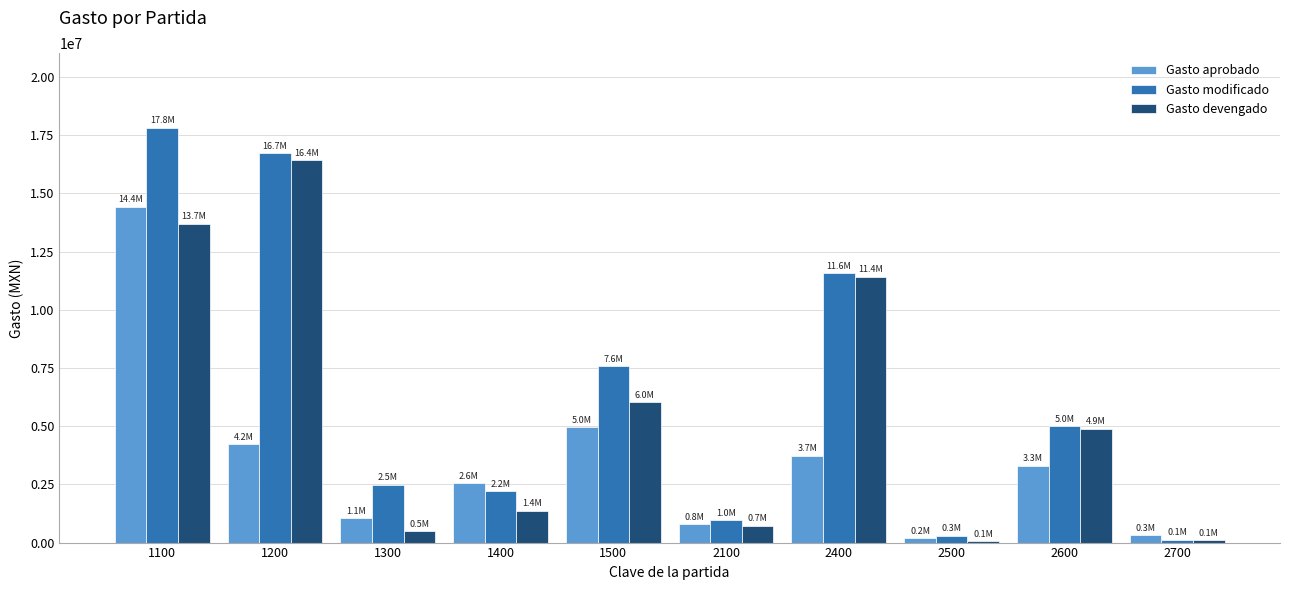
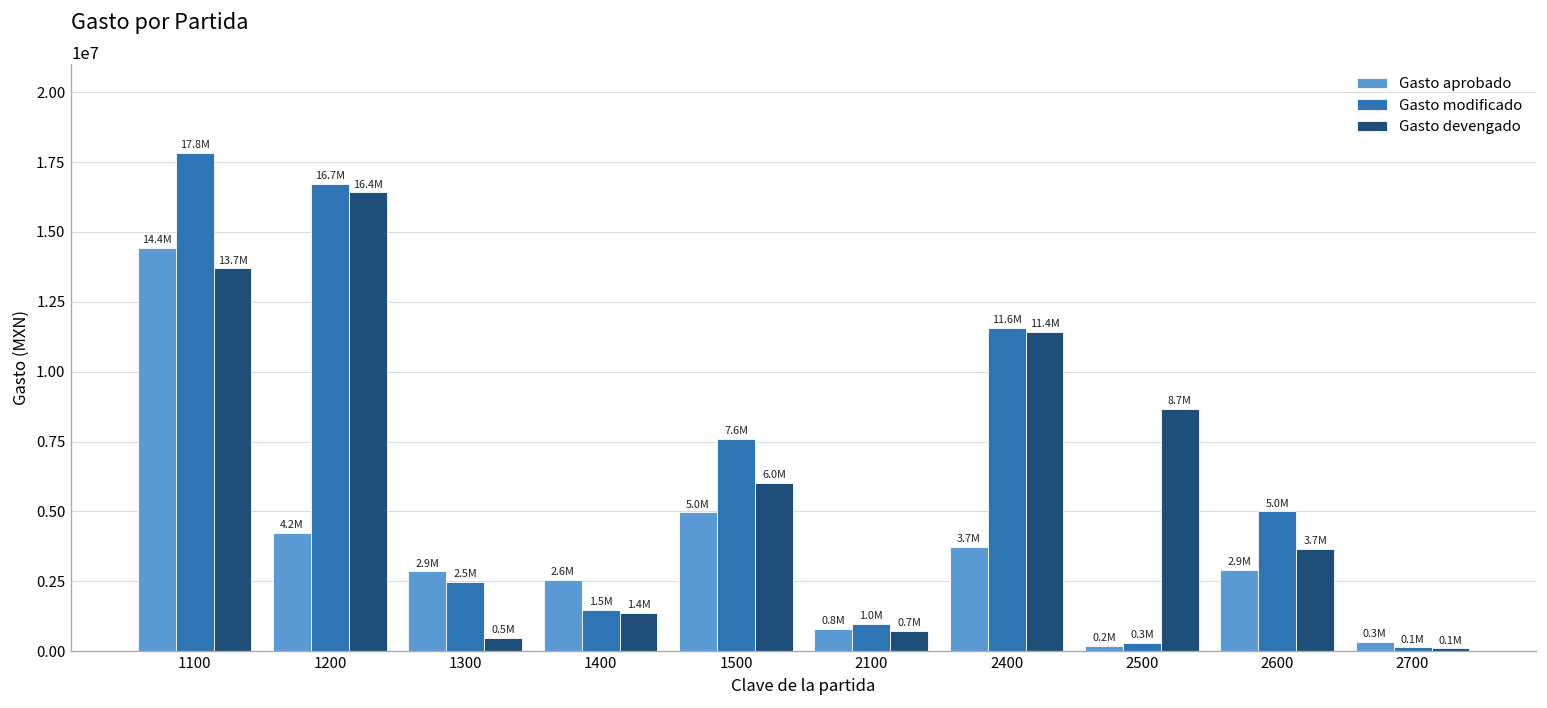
Gasto aprobado, 1300: 1.1M -> 2.9M
Gasto modificado, 1400: 2.2M -> 1.5M
Gasto devengado, 2500: 0.1M -> 8.7M
Gasto aprobado, 2600: 3.3M -> 2.9M
Gasto devengado, 2600: 4.9M -> 3.7M
